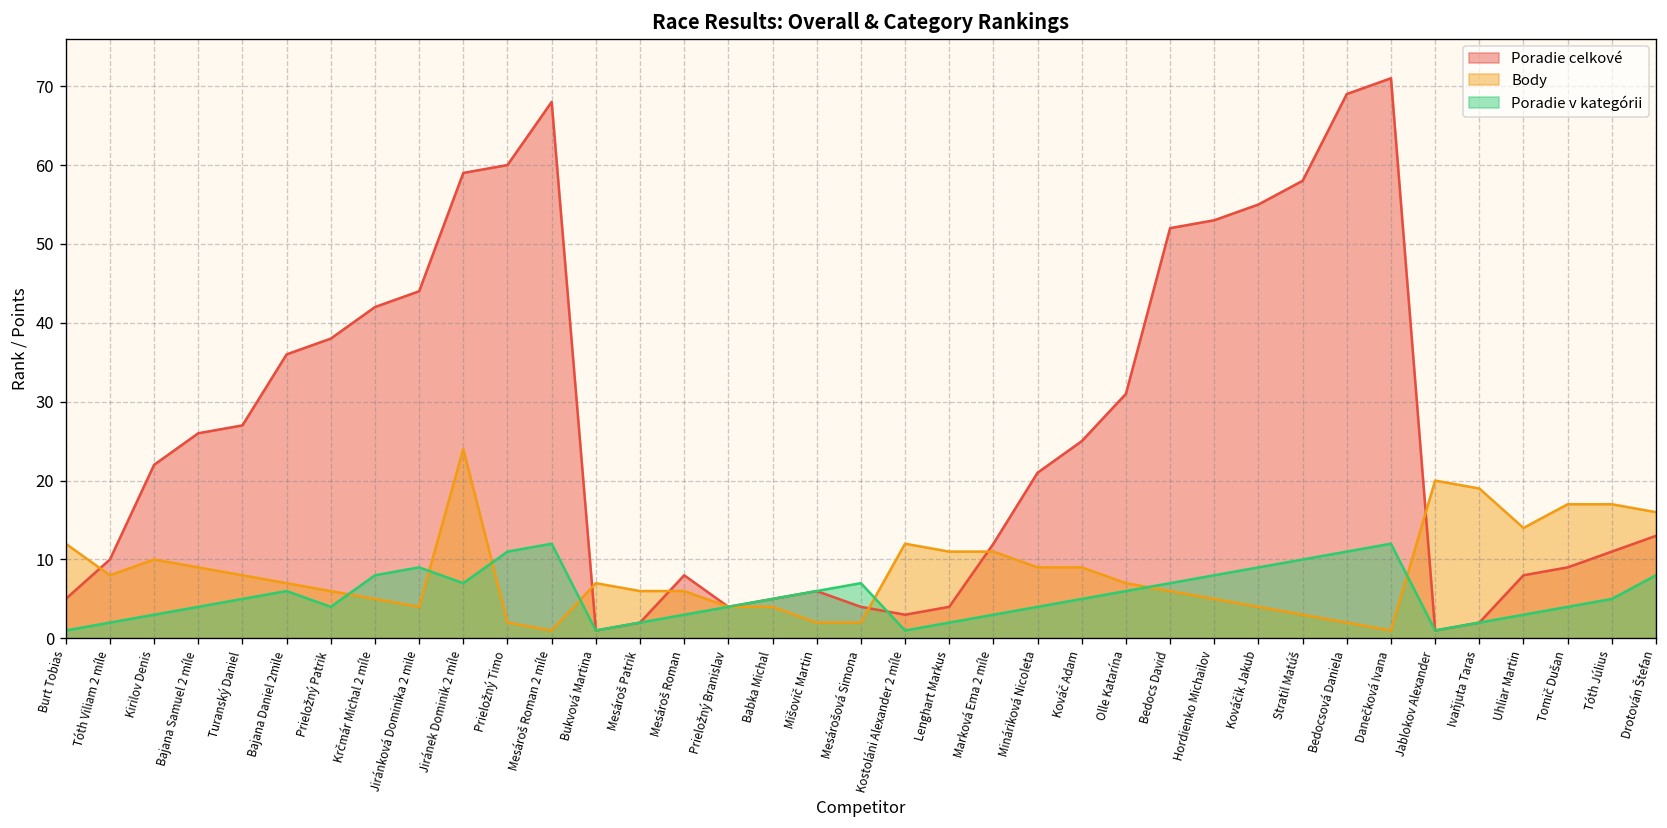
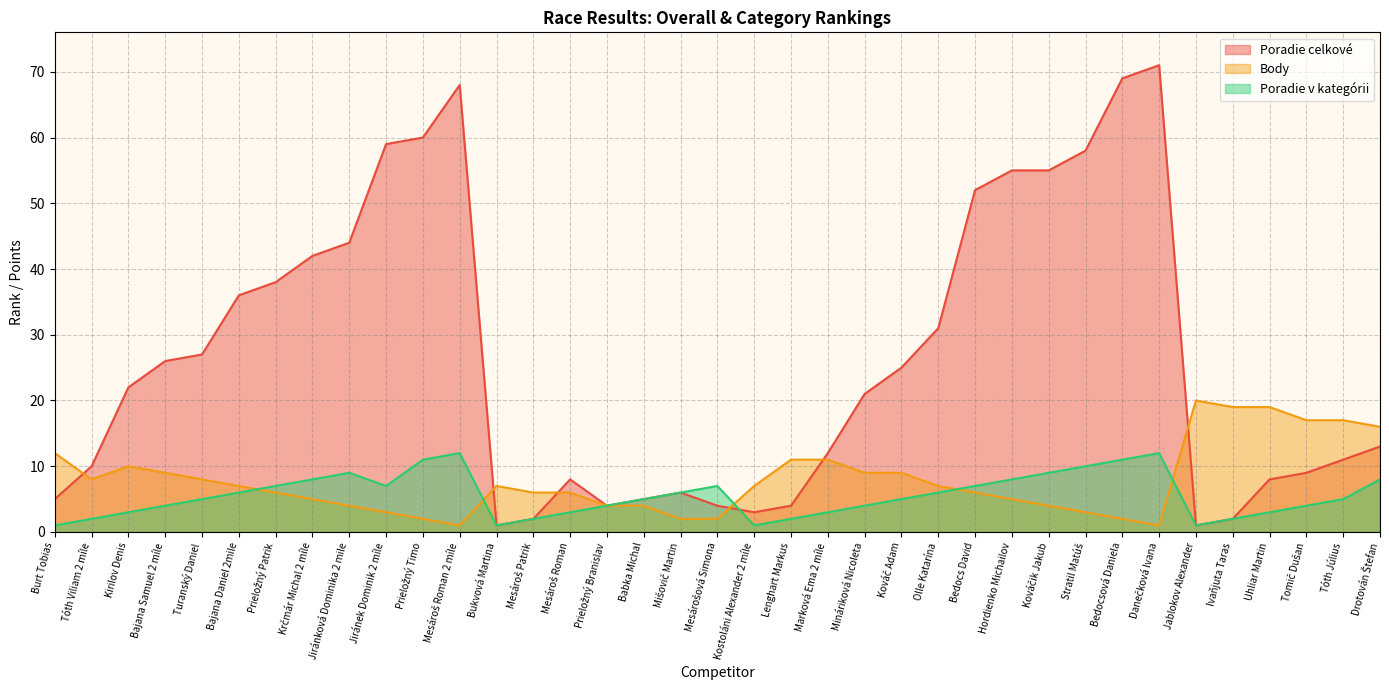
Poradie v kategórii, Prieložný Patrik: 4 -> 7
Body, Jiránek Dominik 2 míle: 24 -> 3
Body, Kostoláni Alexander 2 míle: 12 -> 7
Poradie celkové, Hordienko Michailov: 53 -> 55
Body, Uhliar Martin: 14 -> 19
